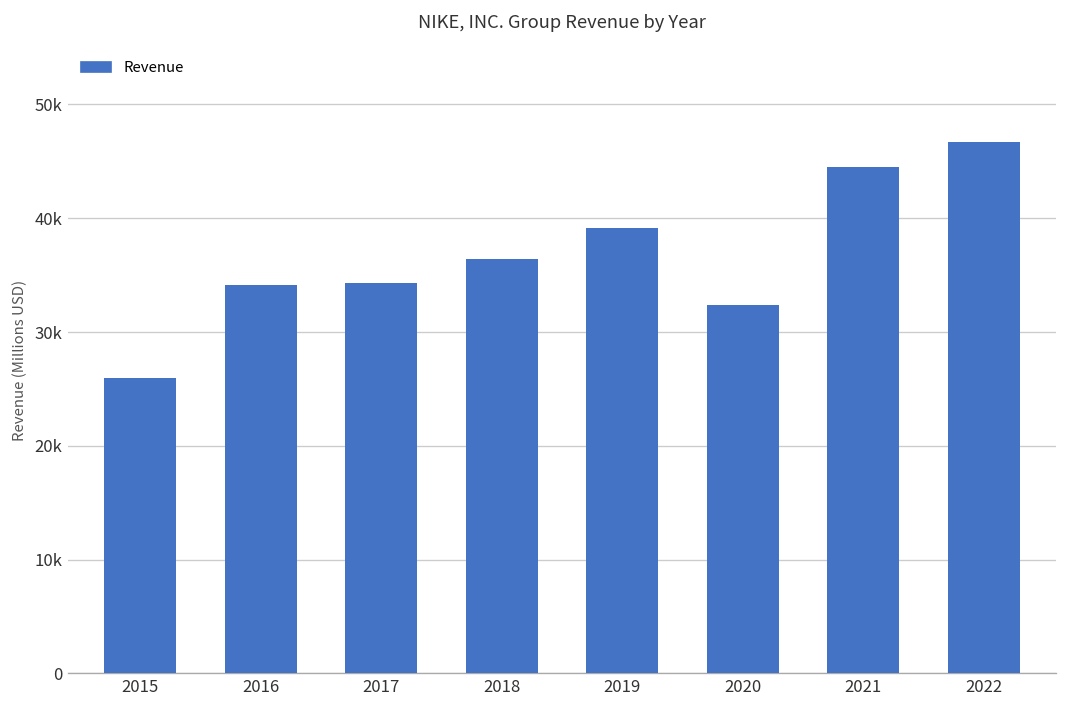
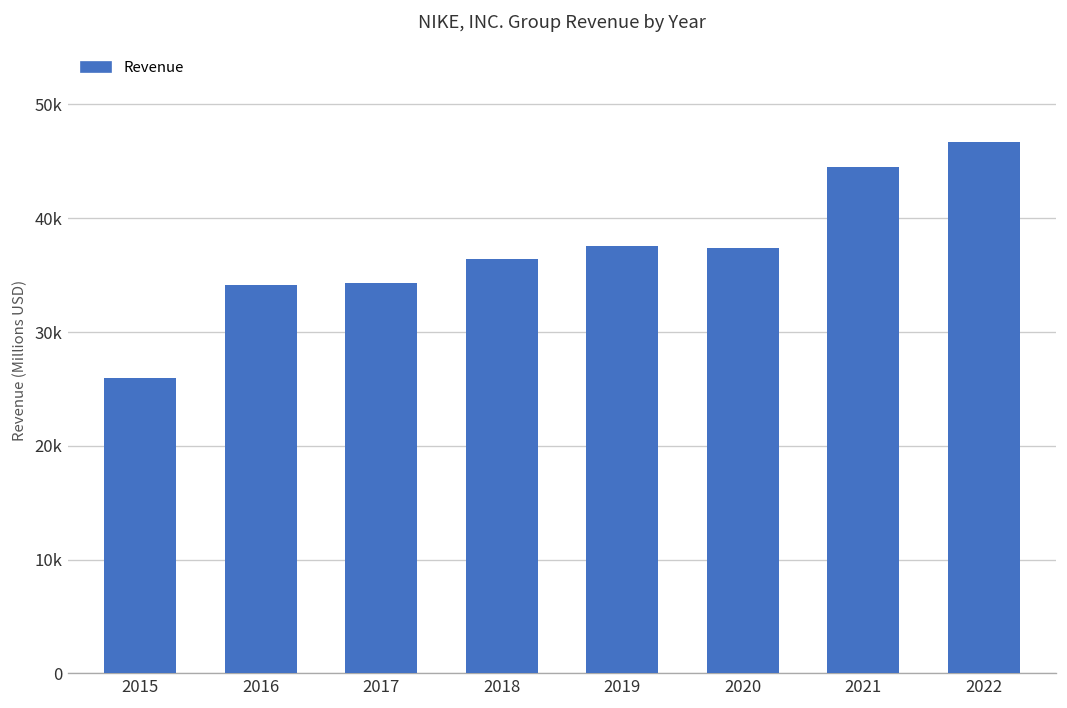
2019: 39000 -> 38000
2020: 32000 -> 37000
